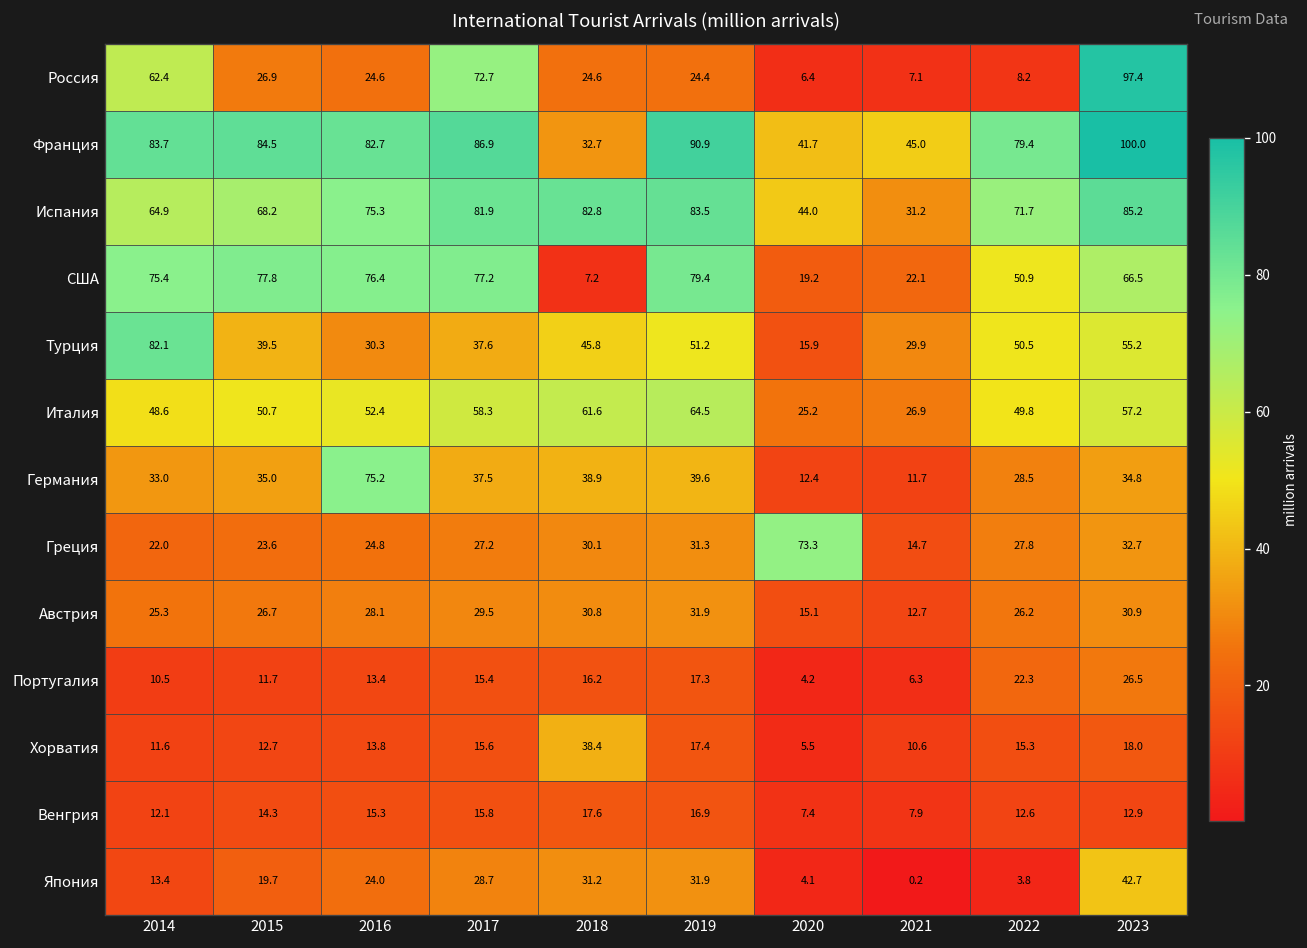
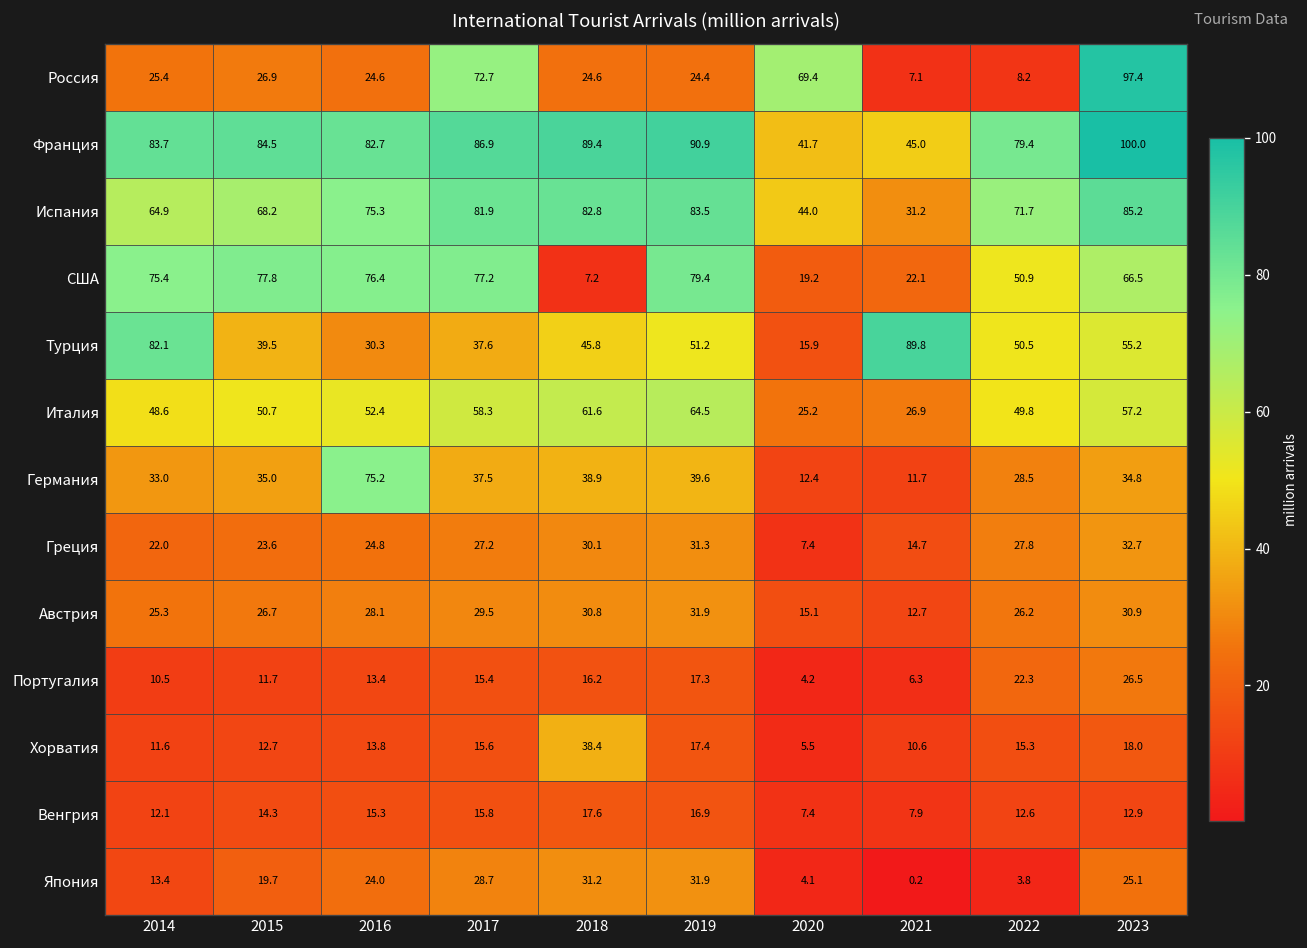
Россия, 2014: 62.4 -> 25.4
Россия, 2020: 6.4 -> 69.4
Франция, 2018: 32.7 -> 89.4
Турция, 2021: 29.9 -> 89.8
Греция, 2020: 73.3 -> 7.4
Япония, 2023: 42.7 -> 25.1
